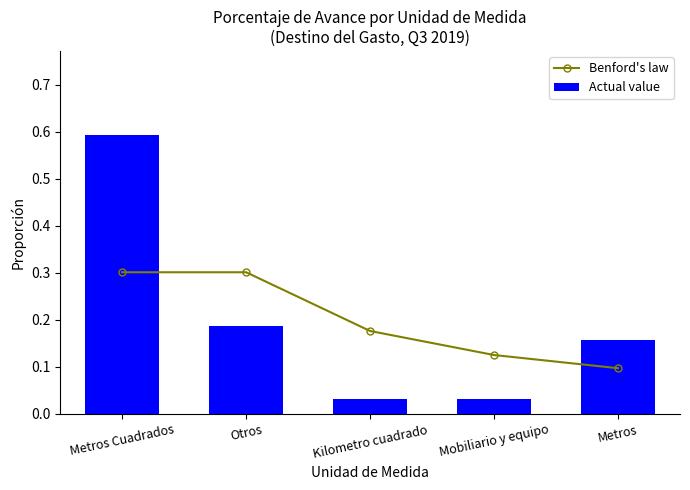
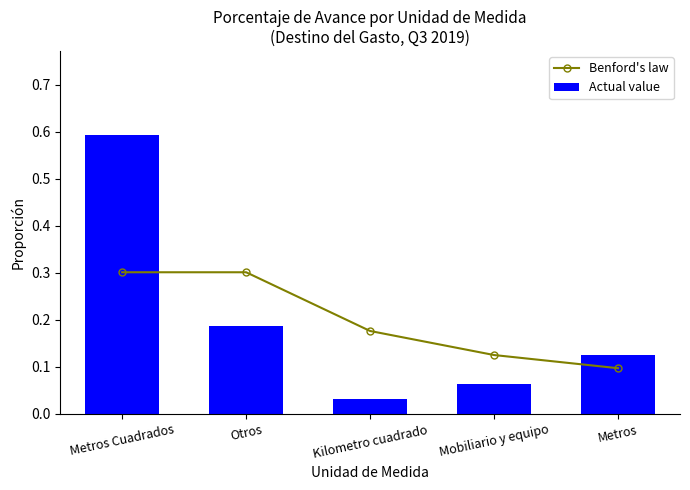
Actual value, Mobiliario y equipo: 0.03 -> 0.06
Actual value, Metros: 0.16 -> 0.13
